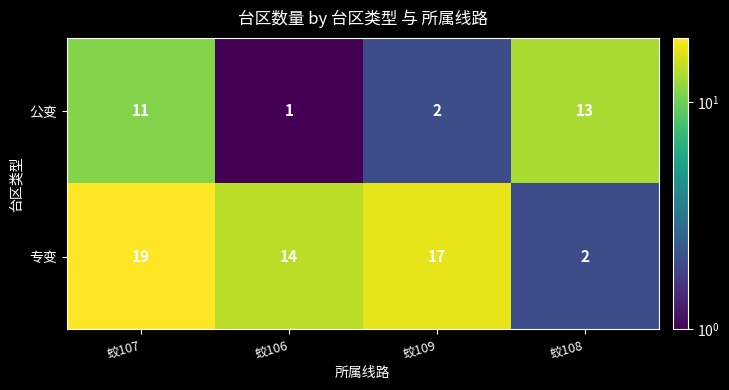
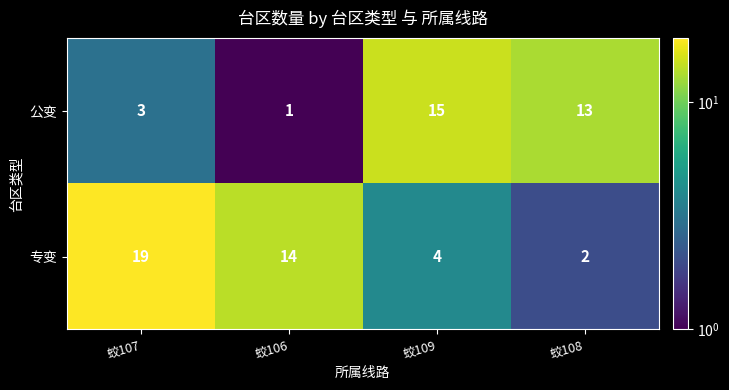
公变, 蛟107: 11 -> 3
公变, 蛟109: 2 -> 15
专变, 蛟109: 17 -> 4
